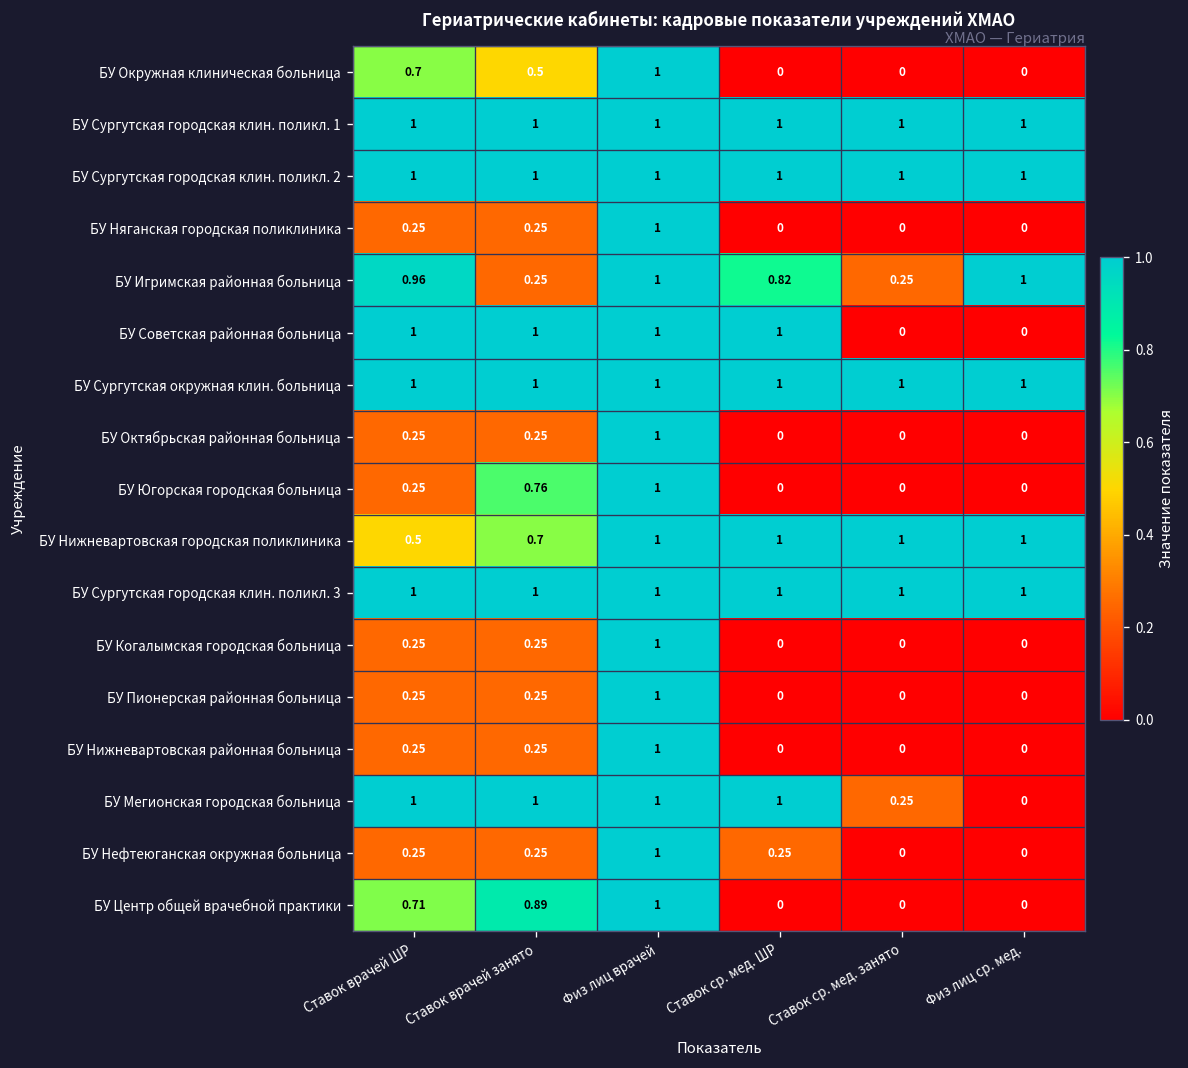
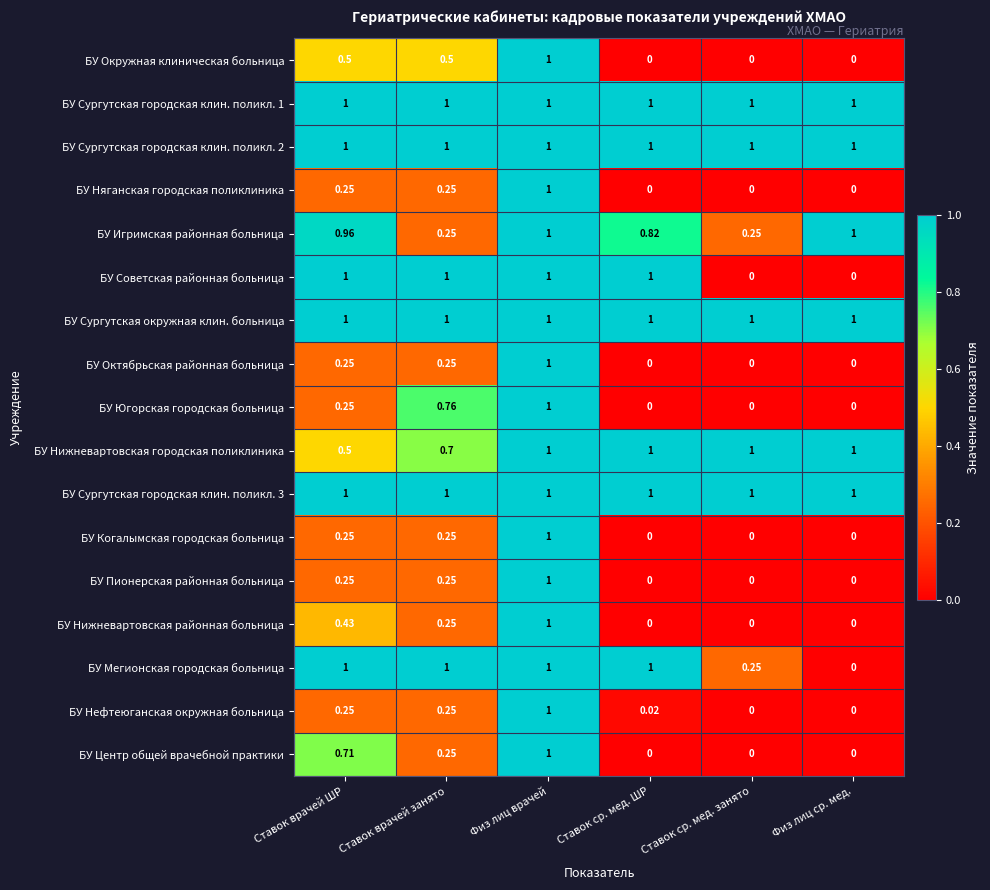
БУ Окружная клиническая больница, Ставок врачей ШР: 0.7 -> 0.5
БУ Нижневартовская районная больница, Ставок врачей ШР: 0.25 -> 0.43
БУ Нефтеюганская окружная больница, Ставок ср. мед. ШР: 0.25 -> 0.02
БУ Центр общей врачебной практики, Ставок врачей занято: 0.89 -> 0.25
